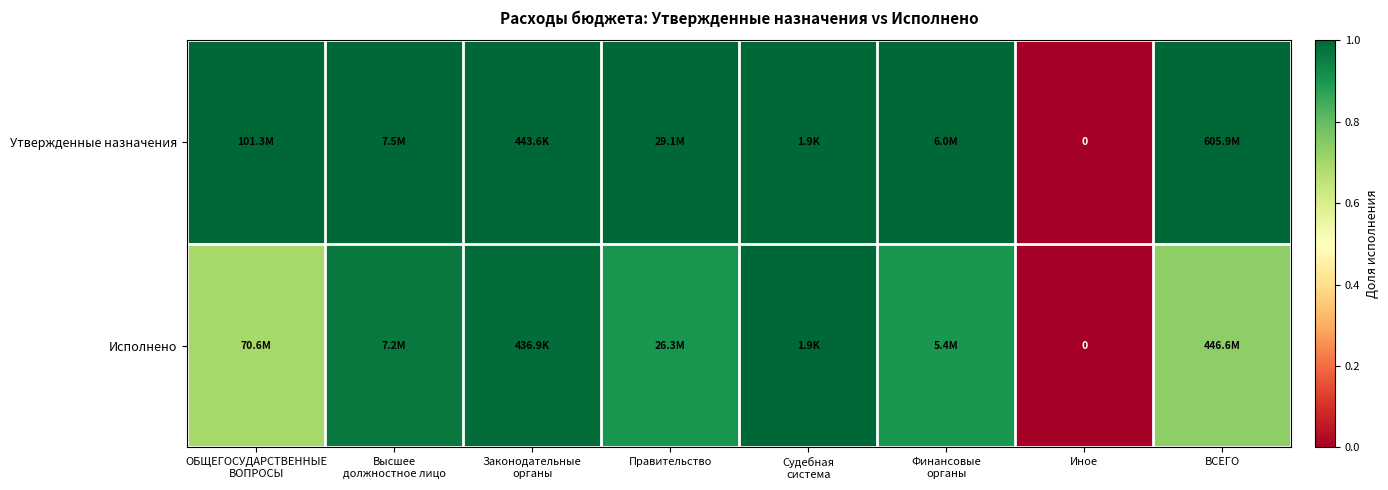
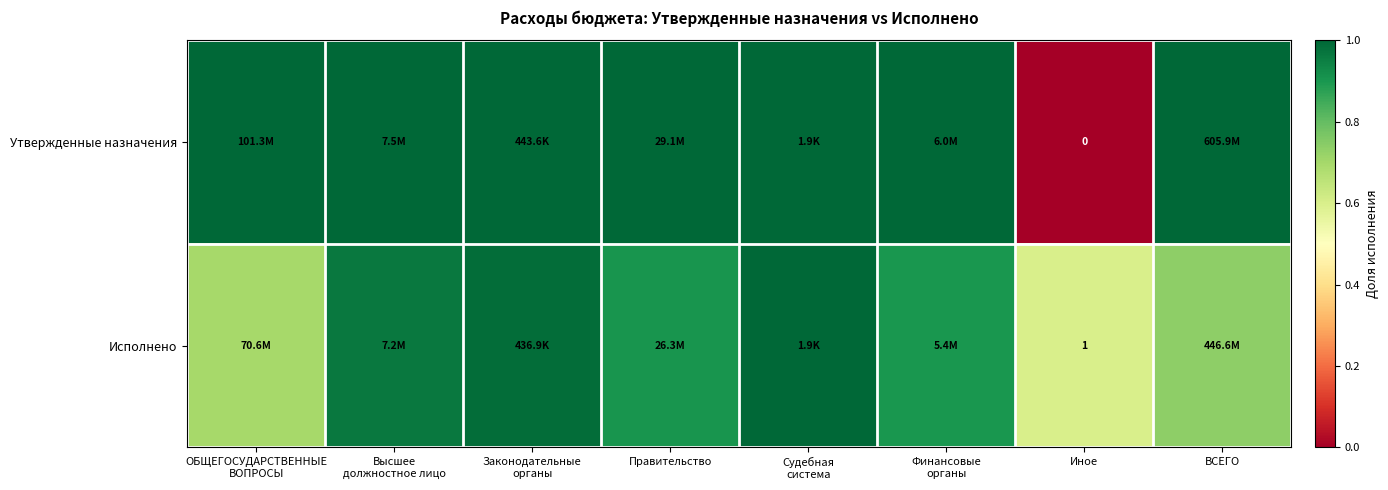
Исполнено, Иное: 0 -> 1
